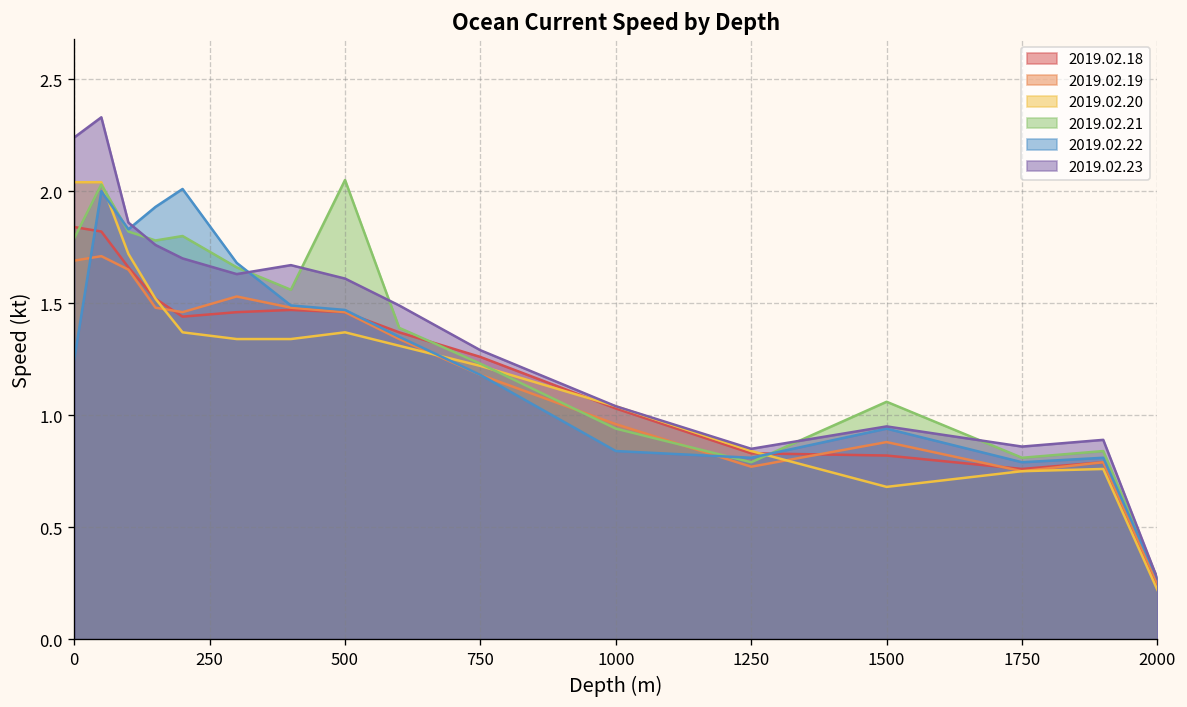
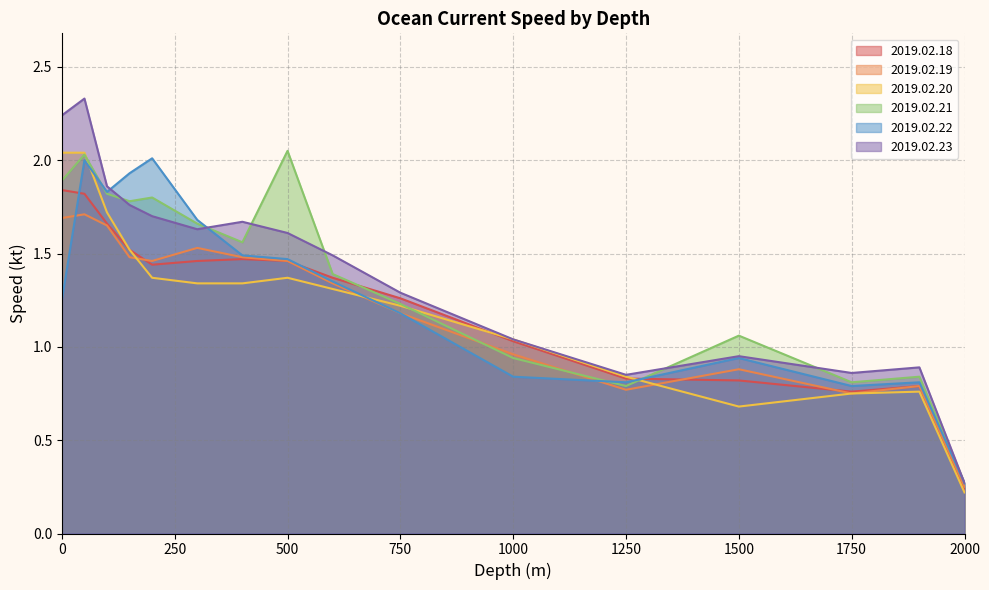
2019.02.21, 0: 1.79 -> 1.89
